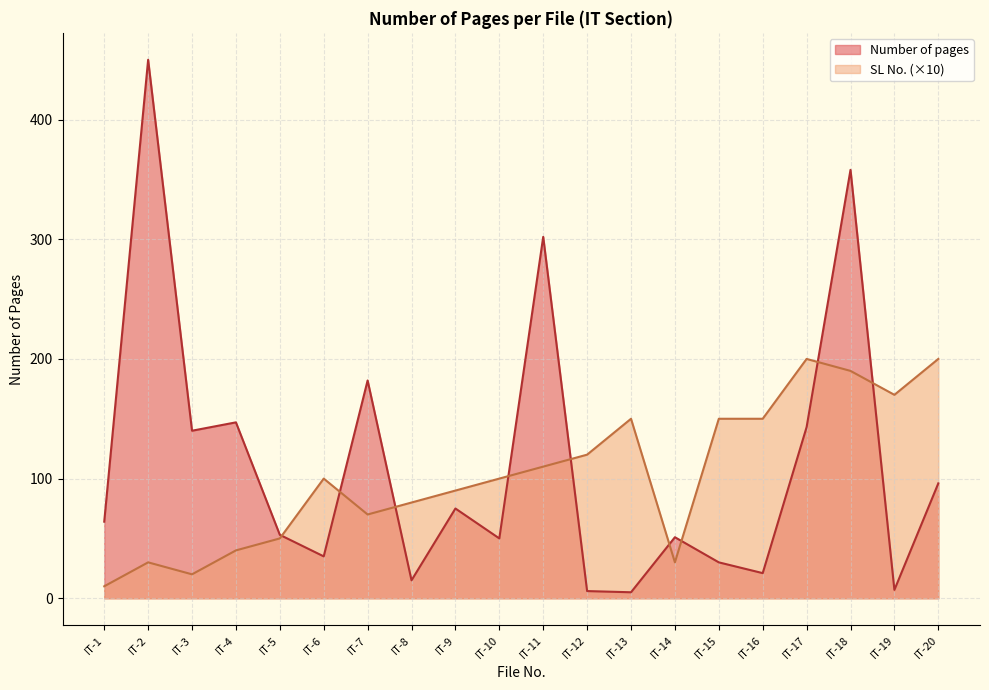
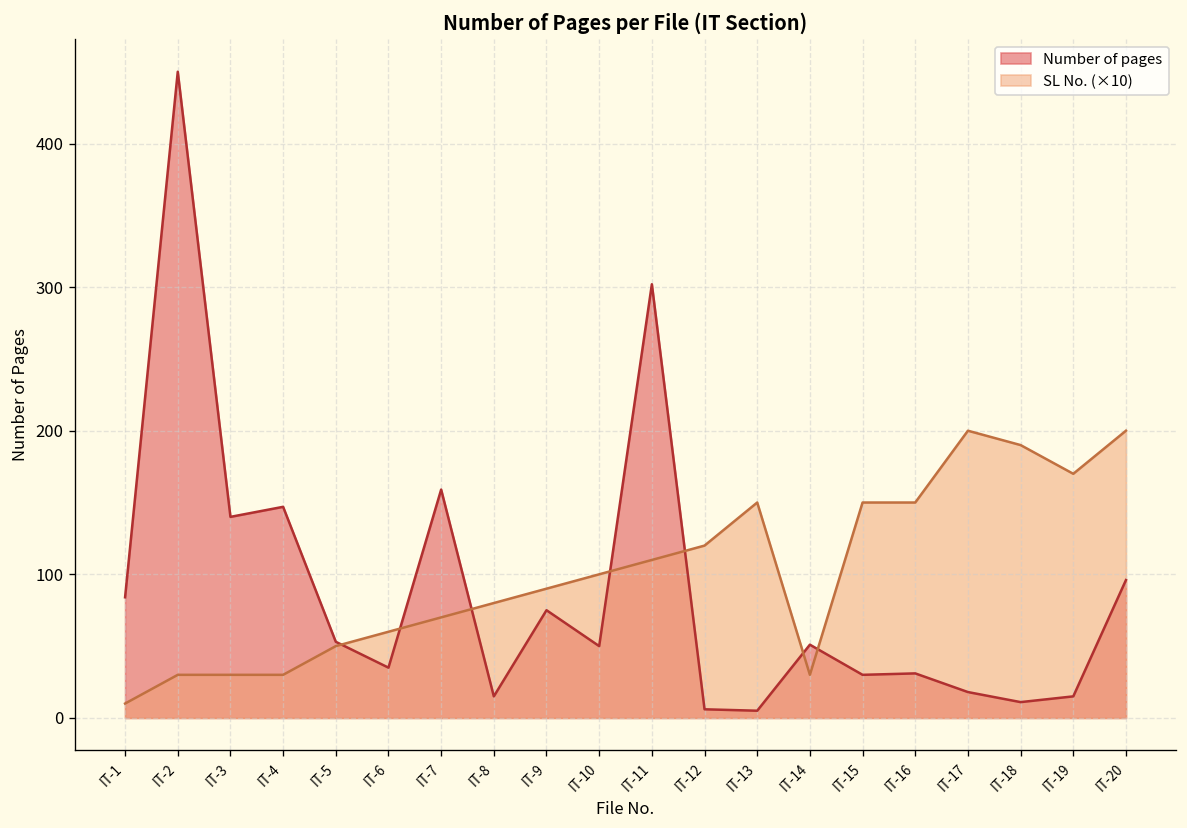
Number of pages, IT-1: 64 -> 84
SL No. (×10), IT-3: 20 -> 30
SL No. (×10), IT-4: 40 -> 30
SL No. (×10), IT-6: 100 -> 60
Number of pages, IT-7: 182 -> 159
Number of pages, IT-16: 21 -> 31
Number of pages, IT-17: 143 -> 18
Number of pages, IT-18: 358 -> 11
Number of pages, IT-19: 7 -> 15
